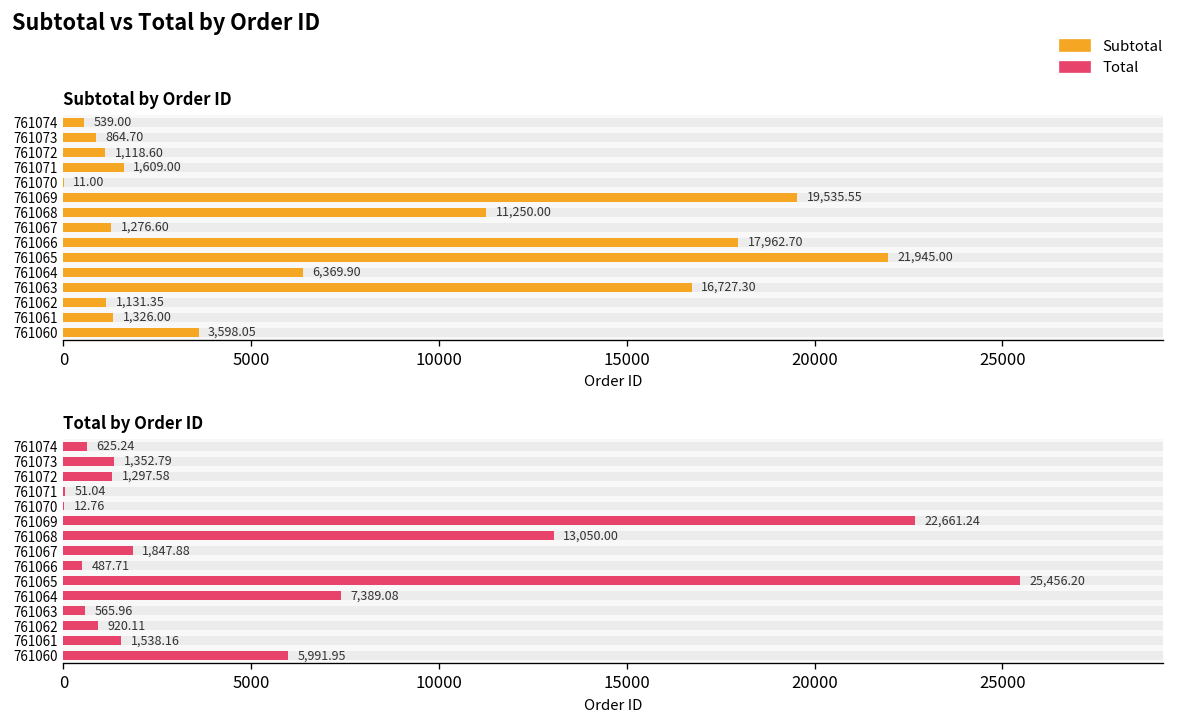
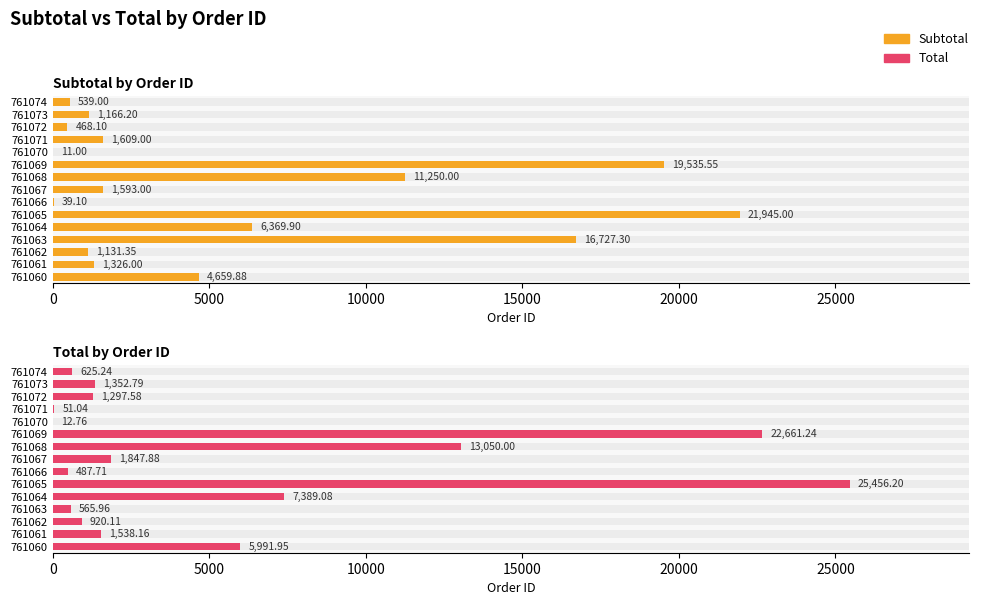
Subtotal by Order ID, Subtotal, 761073: 864.70 -> 1,166.20
Subtotal by Order ID, Subtotal, 761072: 1,118.60 -> 468.10
Subtotal by Order ID, Subtotal, 761067: 1,276.60 -> 1,593.00
Subtotal by Order ID, Subtotal, 761066: 17,962.70 -> 39.10
Subtotal by Order ID, Subtotal, 761060: 3,598.05 -> 4,659.88
